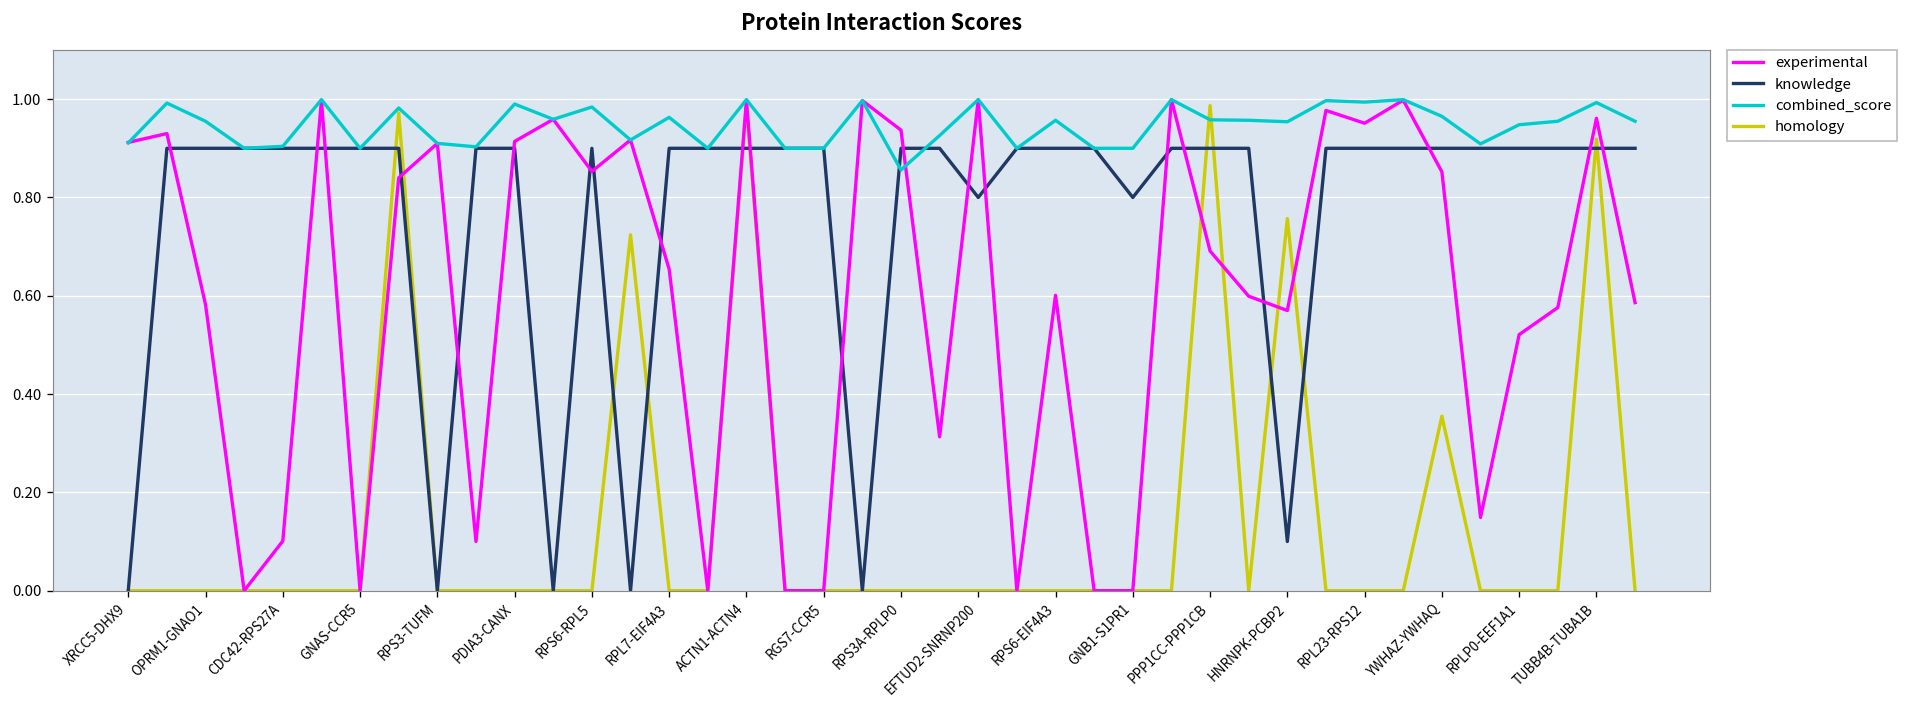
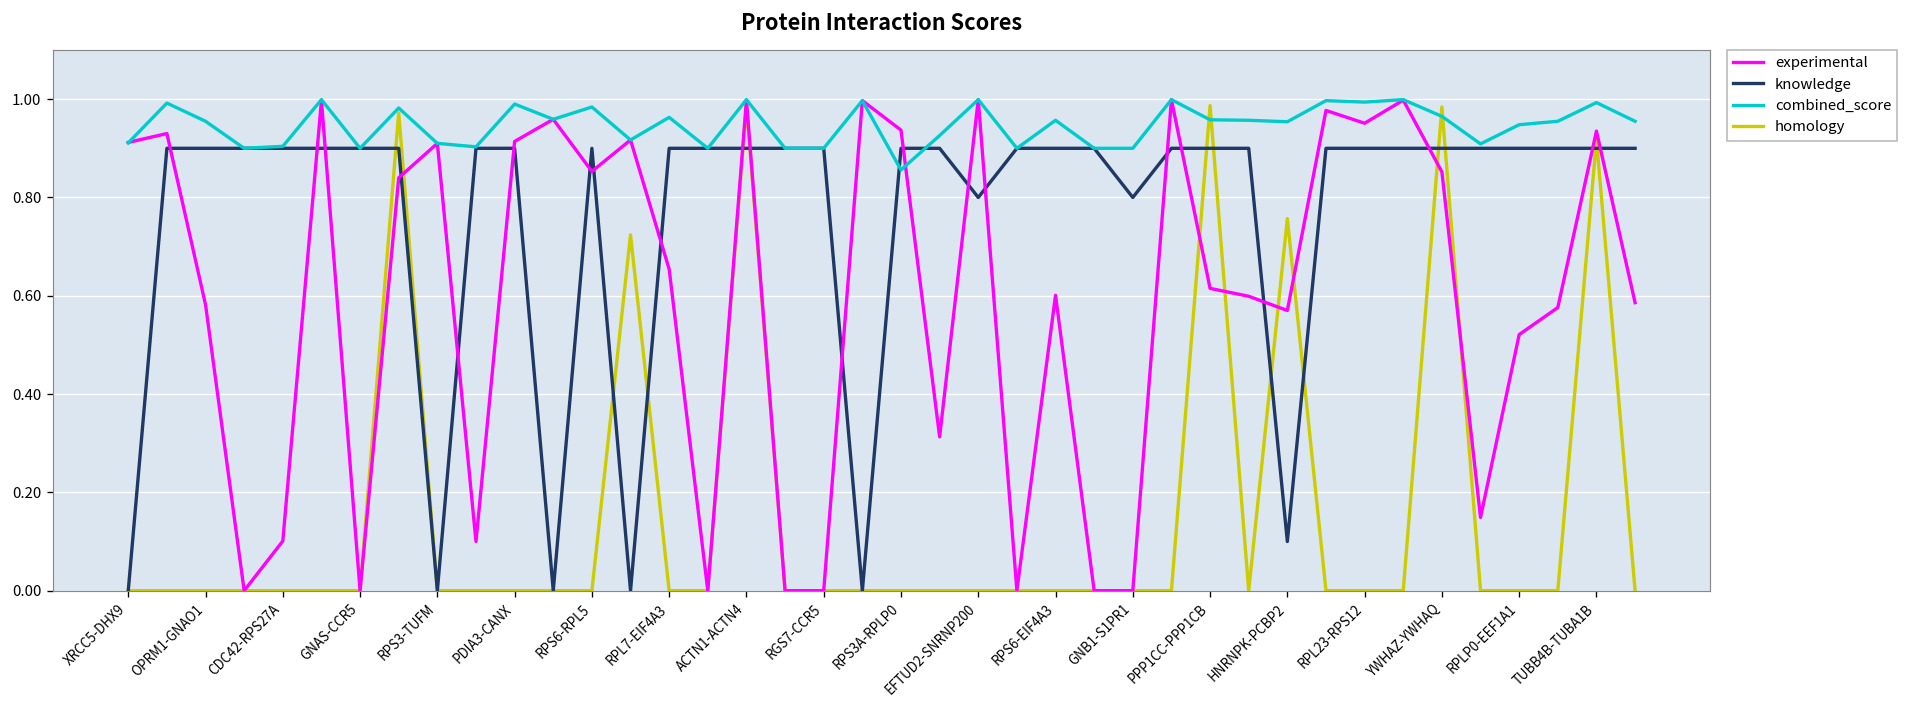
experimental, PPP1CC-PPP1CB: 0.69 -> 0.62
homology, YWHAZ-YWHAQ: 0.36 -> 0.98
experimental, TUBB4B-TUBA1B: 0.96 -> 0.94
